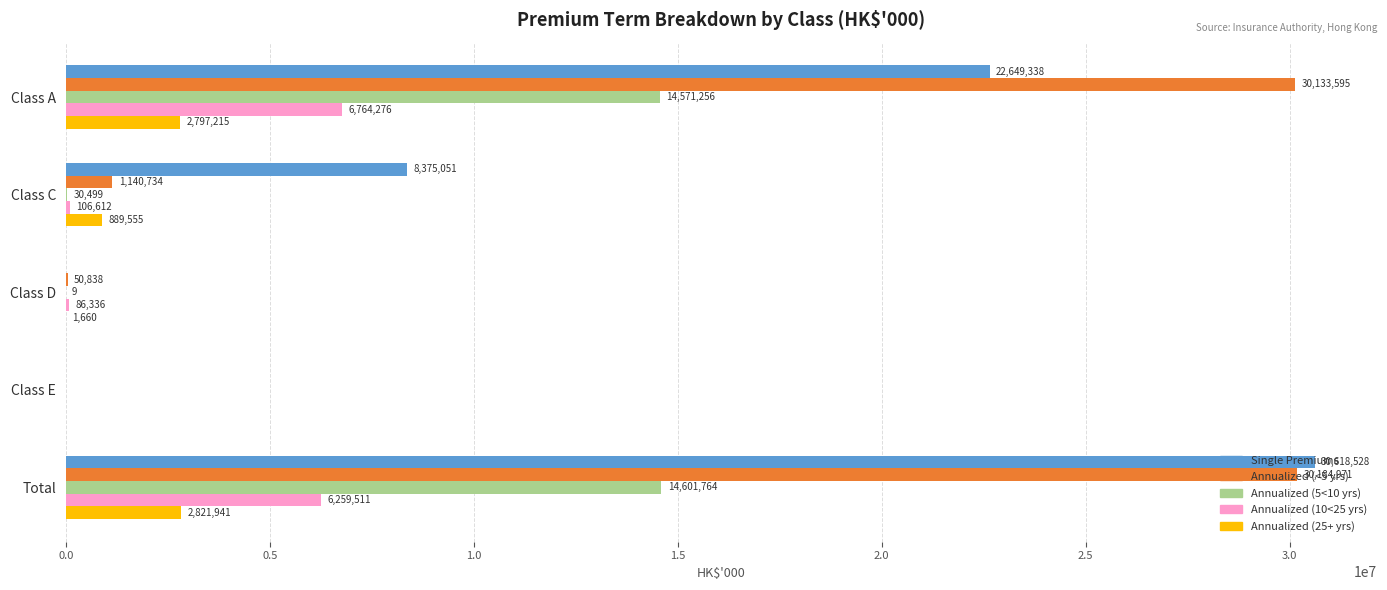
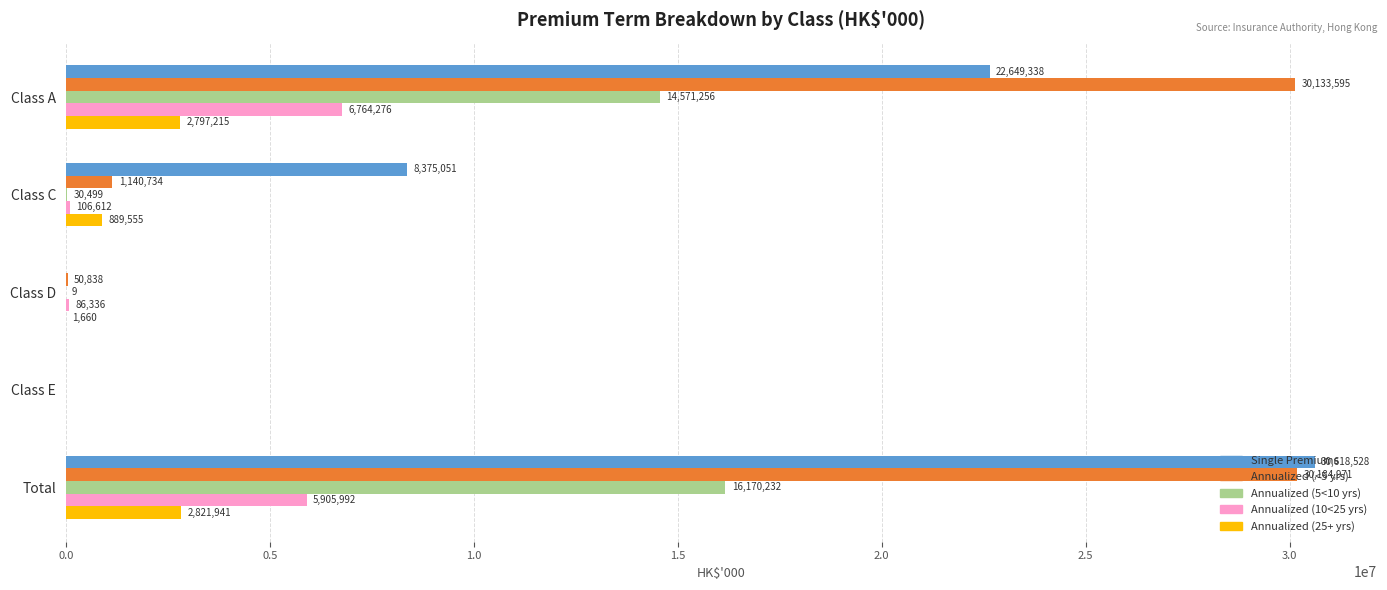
Annualized (5<10 yrs), Total: 14,601,764 -> 16,170,232
Annualized (10<25 yrs), Total: 6,259,511 -> 5,905,992
